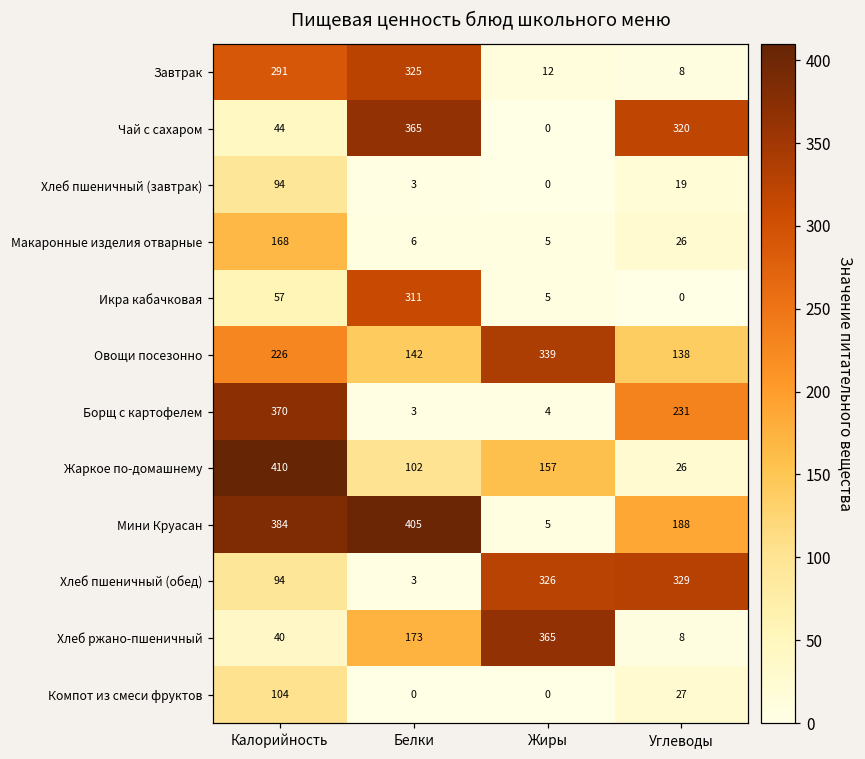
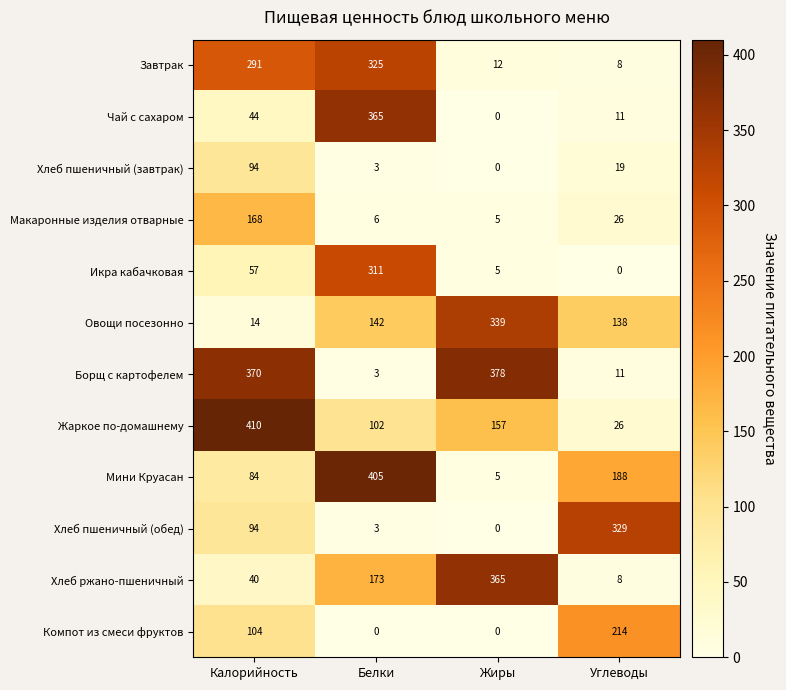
Чай с сахаром, Углеводы: 320 -> 11
Овощи посезонно, Калорийность: 226 -> 14
Борщ с картофелем, Жиры: 4 -> 378
Борщ с картофелем, Углеводы: 231 -> 11
Мини Круасан, Калорийность: 384 -> 84
Хлеб пшеничный (обед), Жиры: 326 -> 0
Компот из смеси фруктов, Углеводы: 27 -> 214
